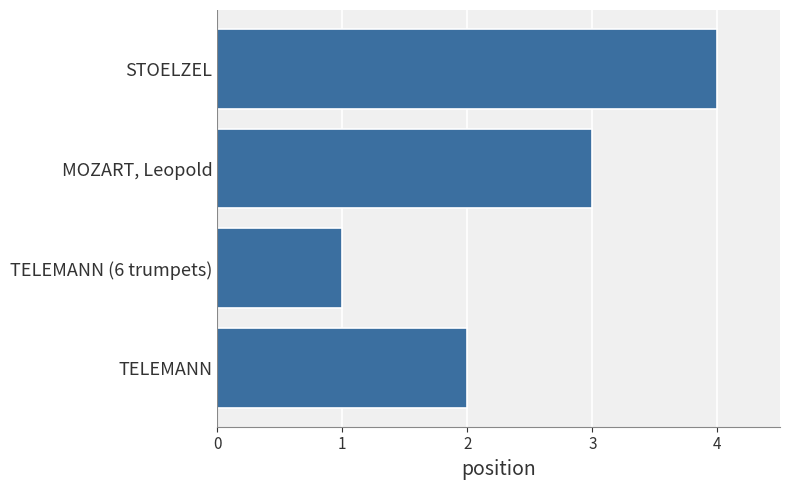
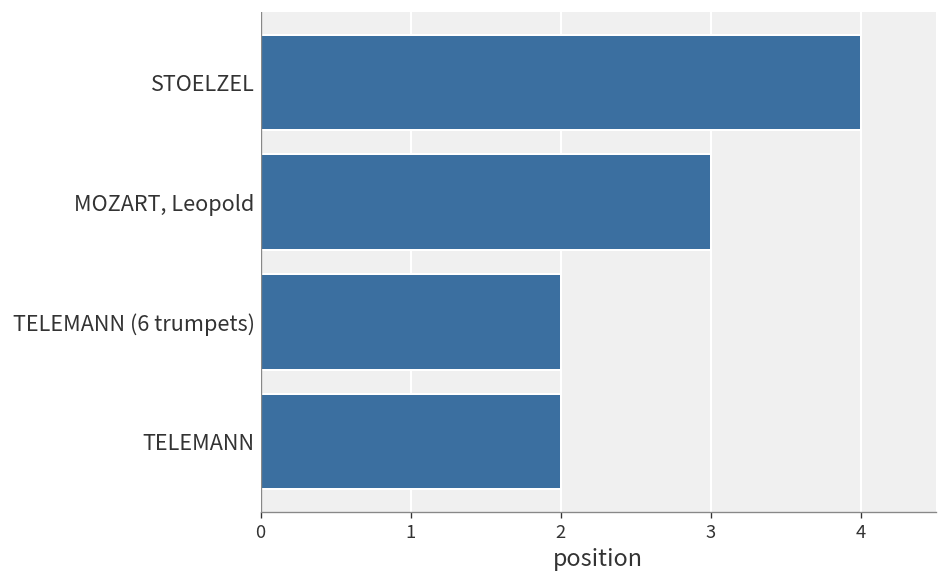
TELEMANN (6 trumpets): 1 -> 2
